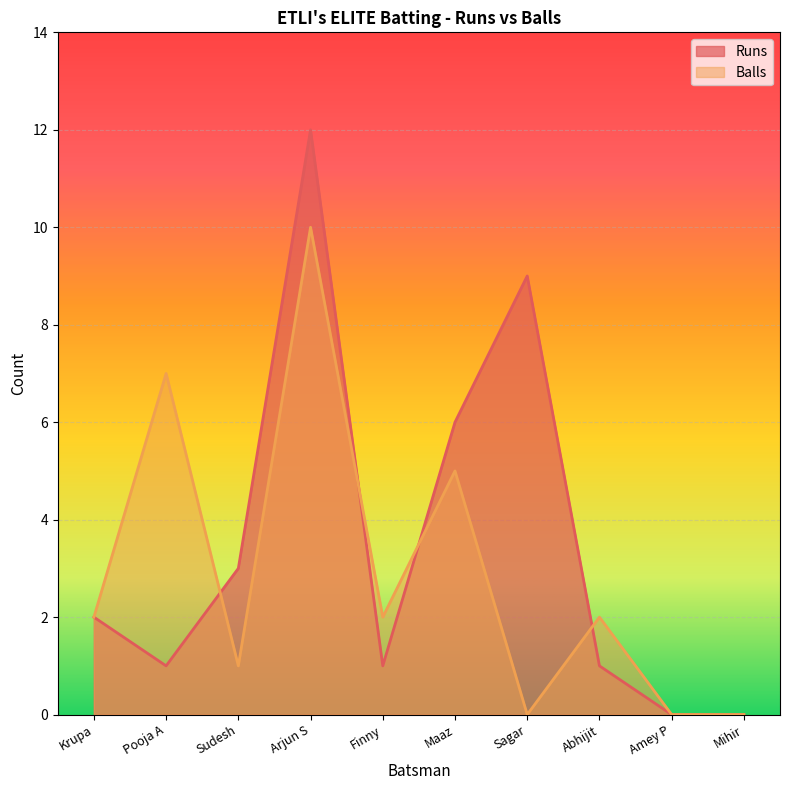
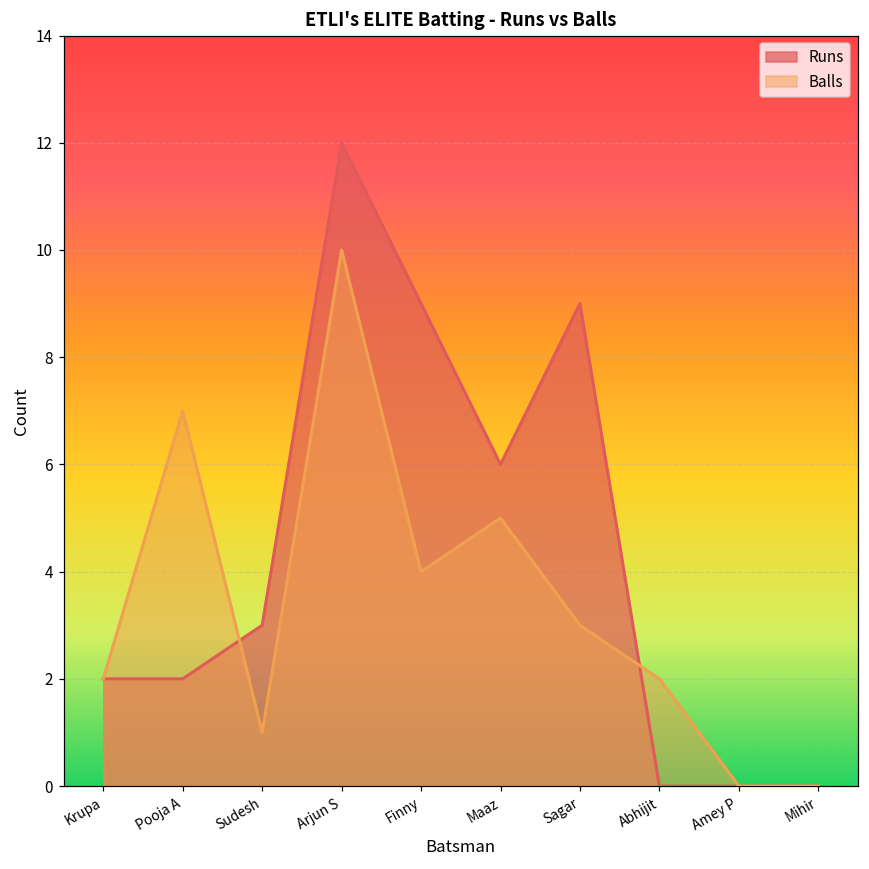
Runs, Pooja A: 1 -> 2
Runs, Finny: 1 -> 9
Balls, Finny: 2 -> 4
Balls, Sagar: 0 -> 3
Runs, Abhijit: 1 -> 0
